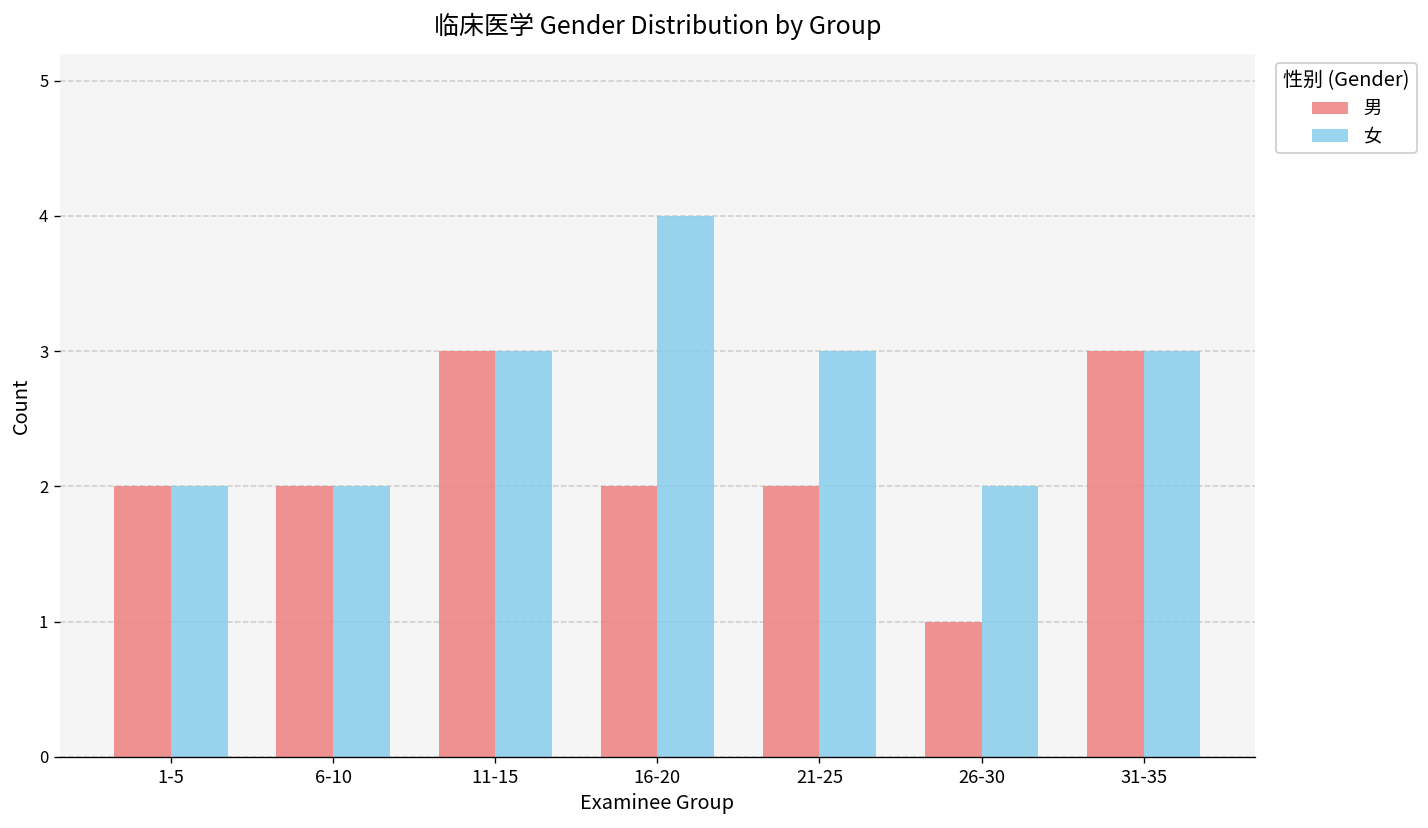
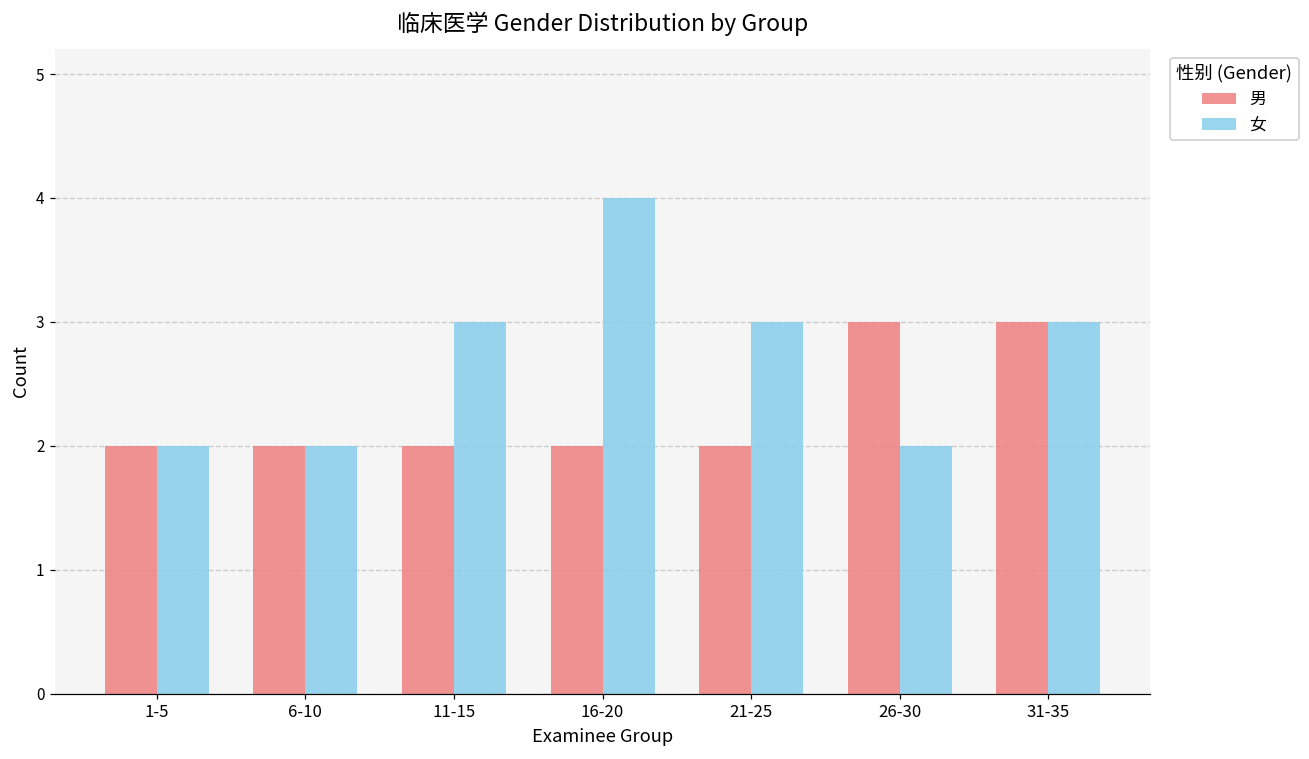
男, 11-15: 3 -> 2
男, 26-30: 1 -> 3
